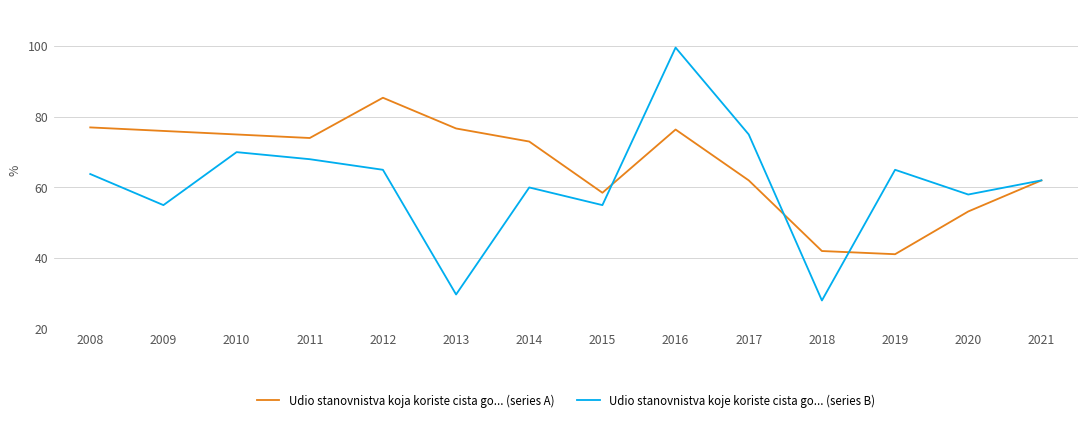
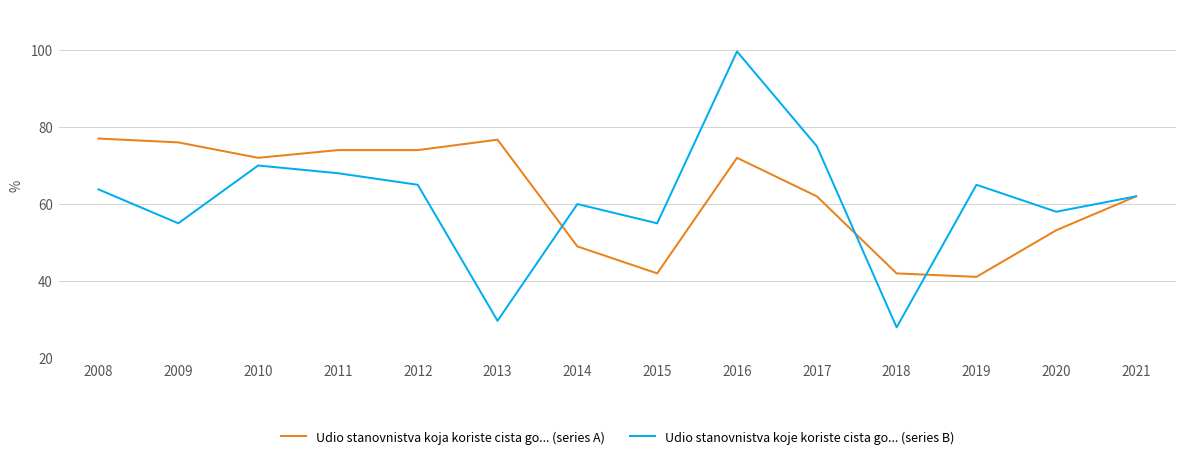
Udio stanovnistva koja koriste cista go... (series A), 2010: 75 -> 72
Udio stanovnistva koja koriste cista go... (series A), 2012: 85 -> 74
Udio stanovnistva koja koriste cista go... (series A), 2014: 73 -> 49
Udio stanovnistva koja koriste cista go... (series A), 2015: 59 -> 42
Udio stanovnistva koja koriste cista go... (series A), 2016: 76 -> 72
